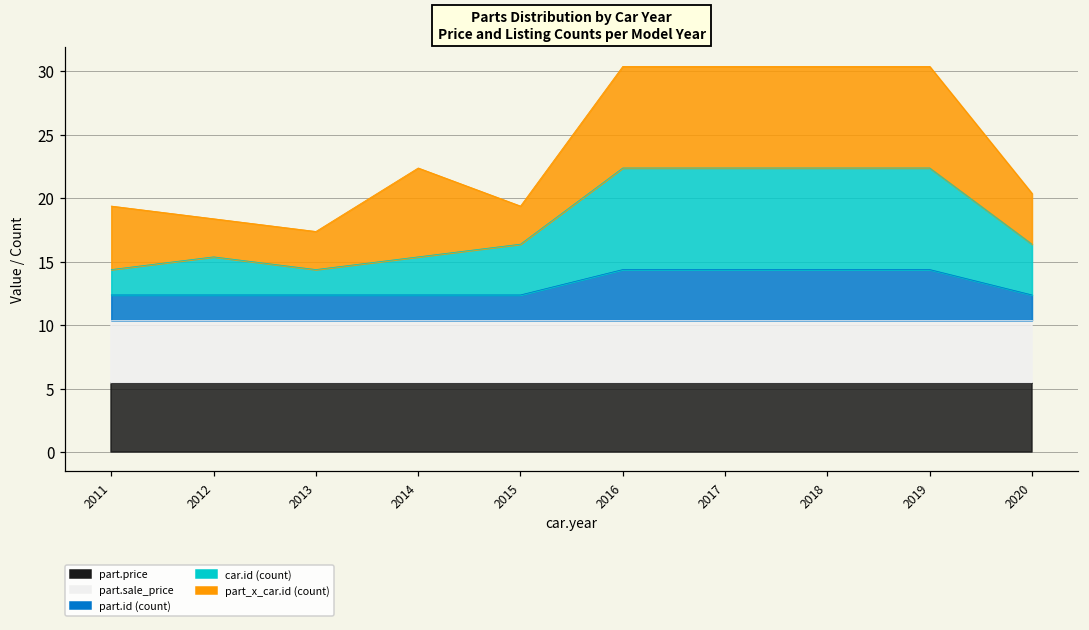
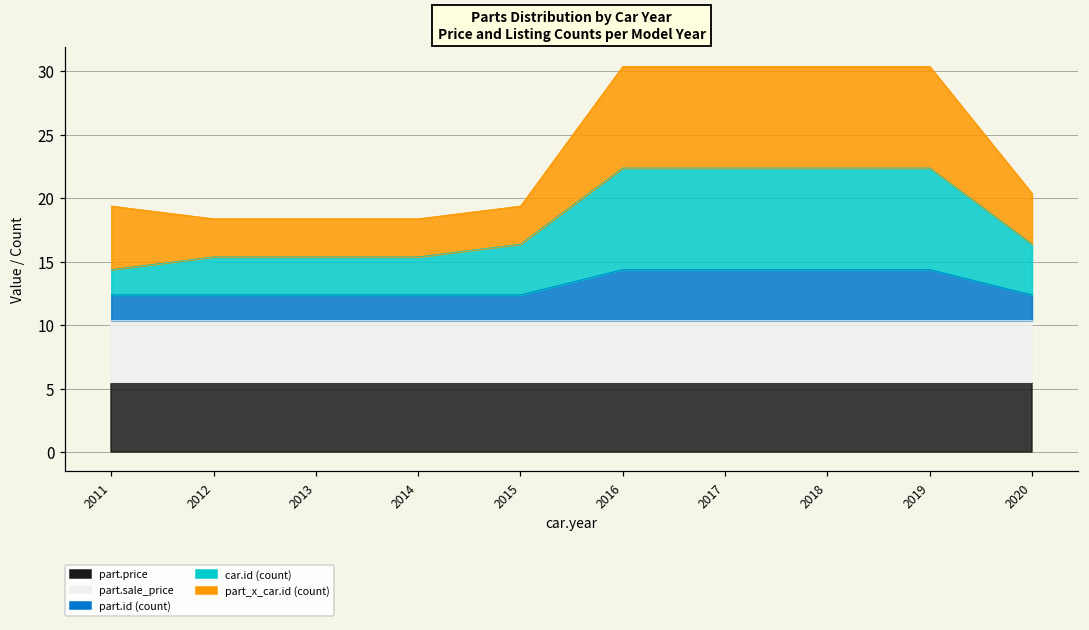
car.id (count), 2013: 2 -> 3
part_x_car.id (count), 2014: 7 -> 3
